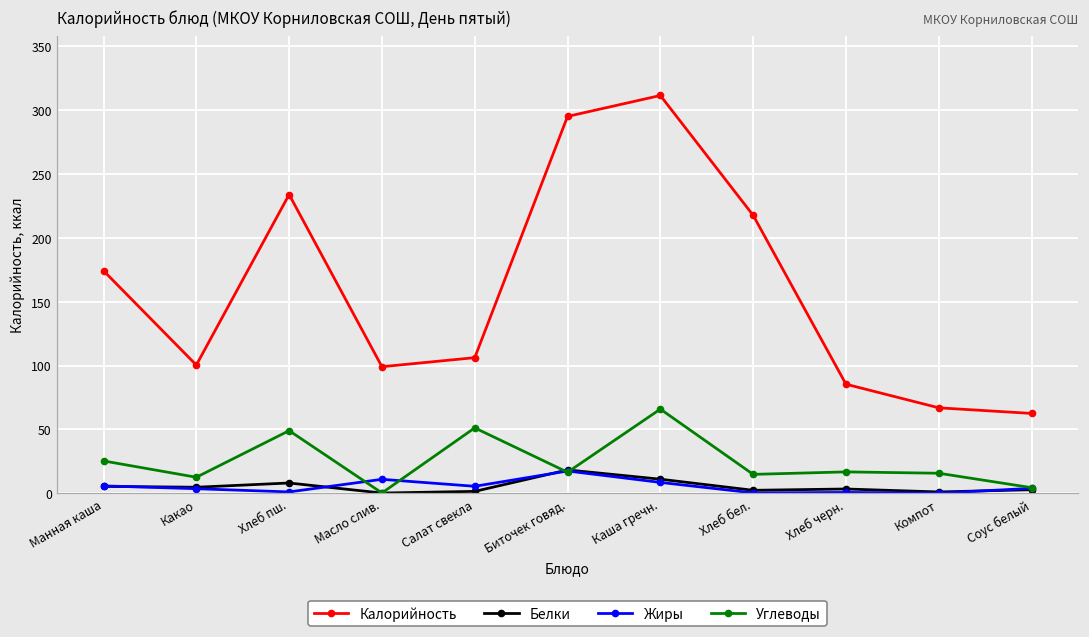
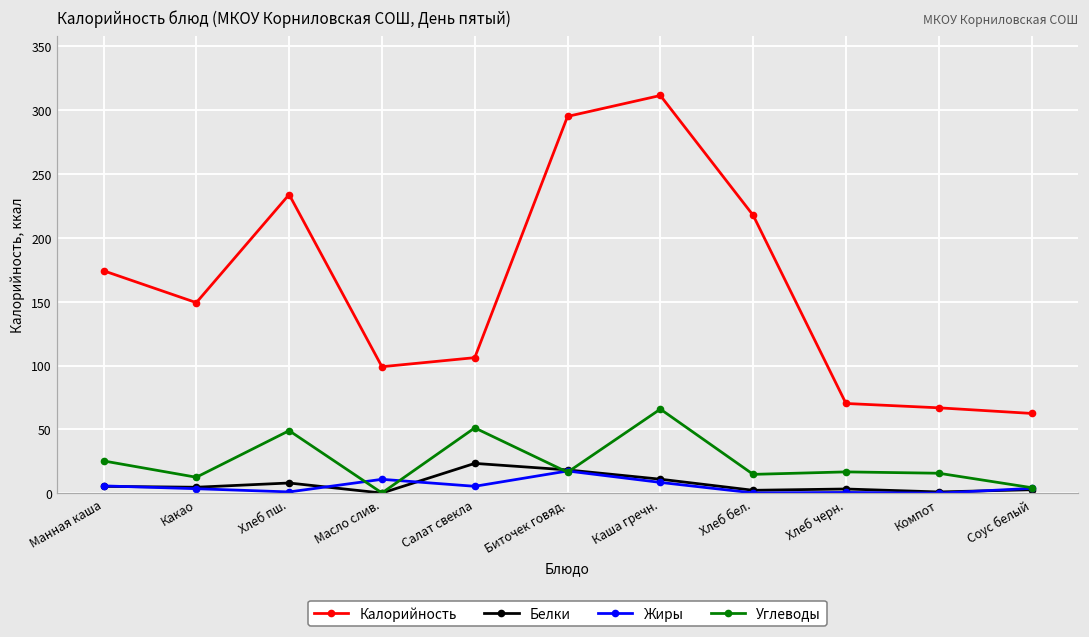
Калорийность, Какао: 100 -> 149
Белки, Салат свекла: 1 -> 23
Калорийность, Хлеб черн.: 85 -> 70
